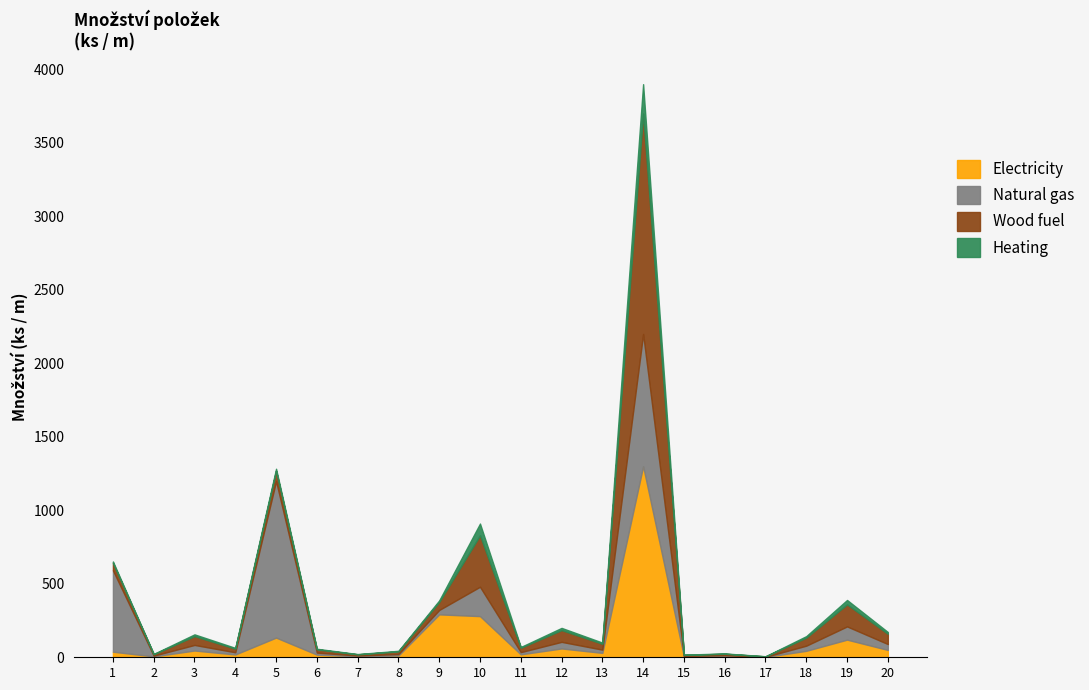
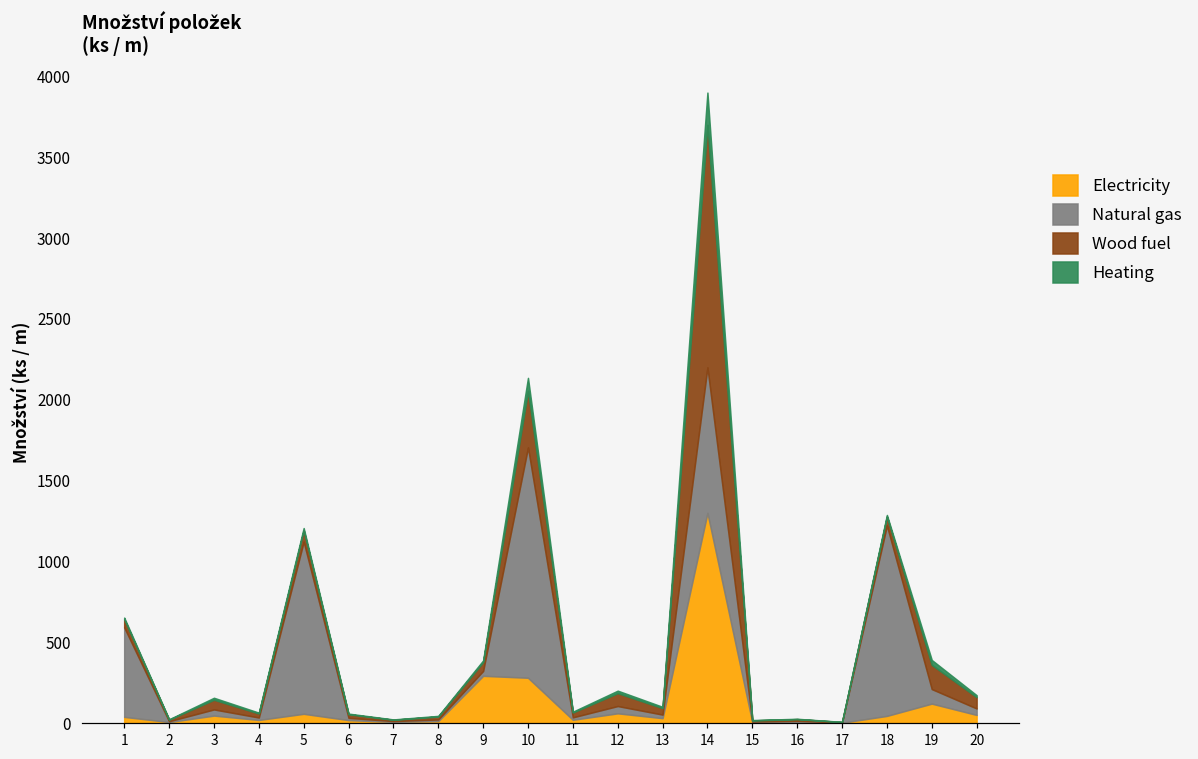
Electricity, 5: 130 -> 60
Natural gas, 10: 200 -> 1430
Natural gas, 18: 40 -> 1180
